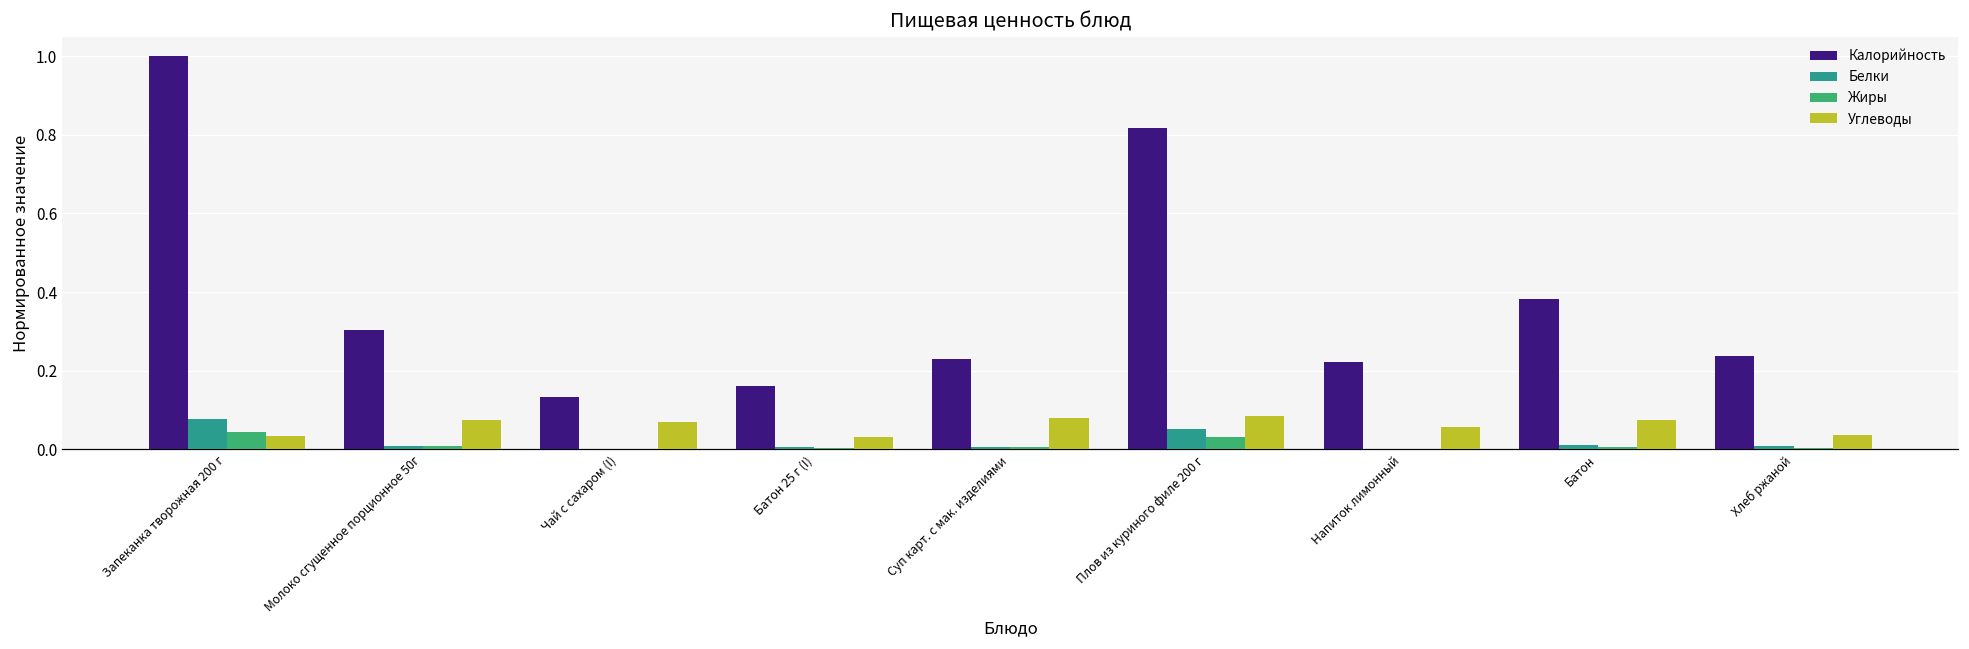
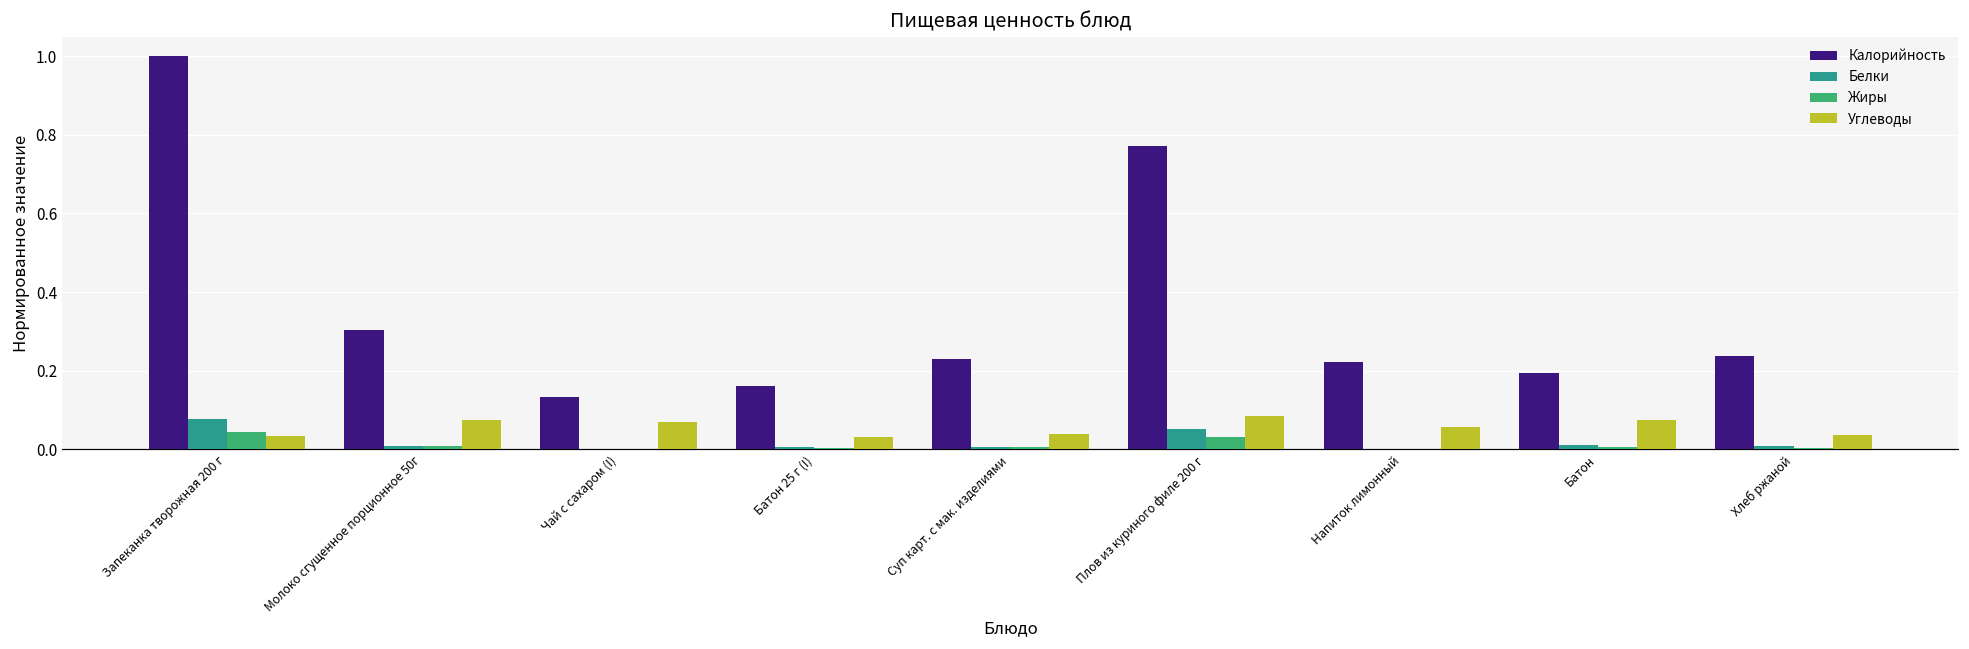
Углеводы, Суп карт. с мак. изделиями: 0.08 -> 0.04
Калорийность, Плов из куриного филе 200 г: 0.82 -> 0.77
Калорийность, Батон: 0.38 -> 0.19
